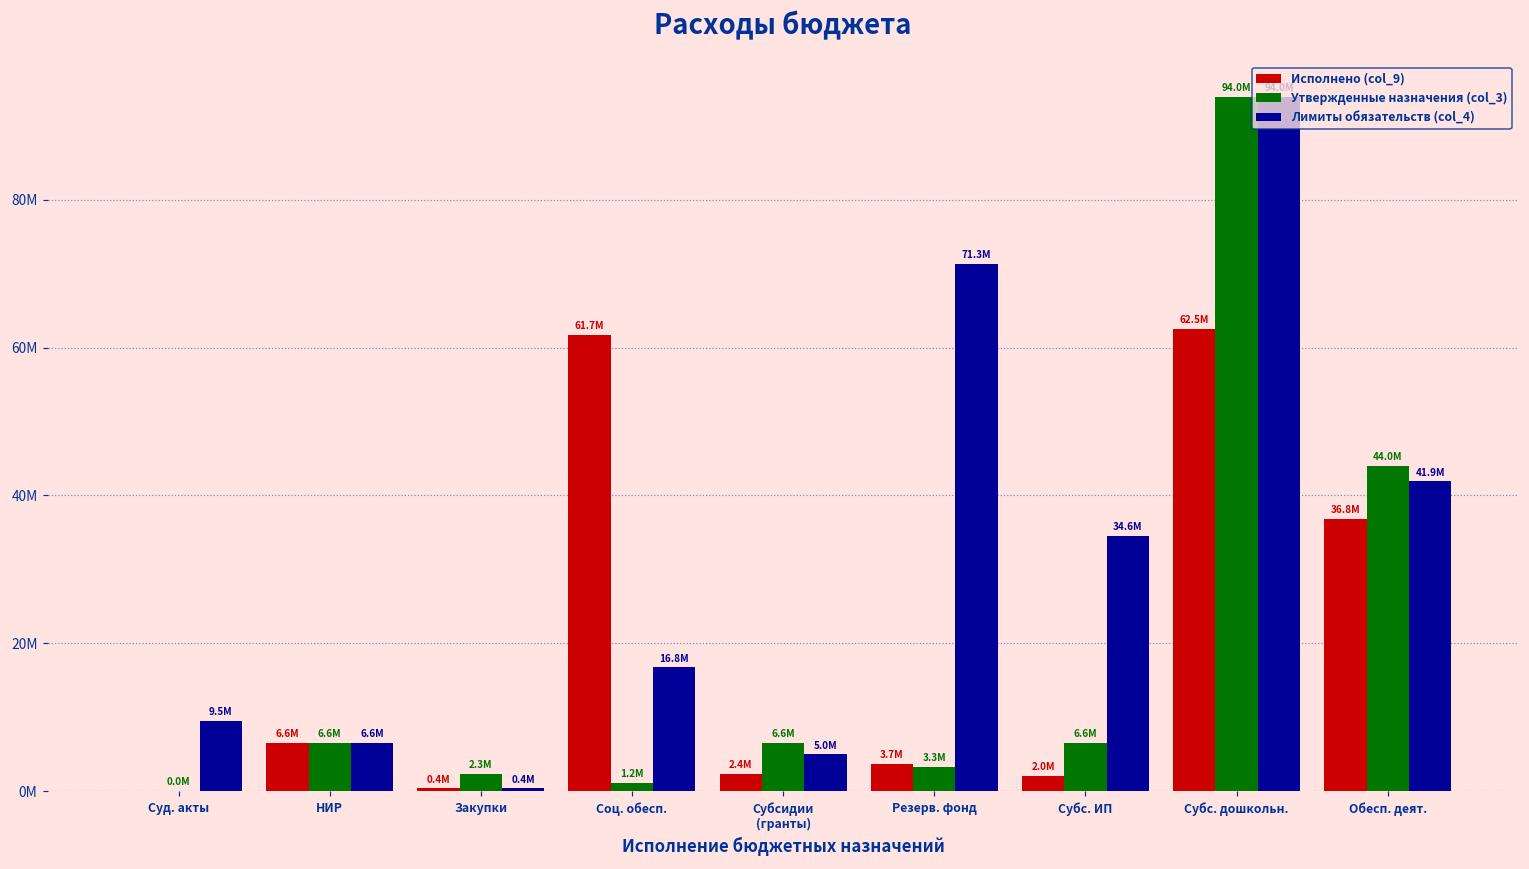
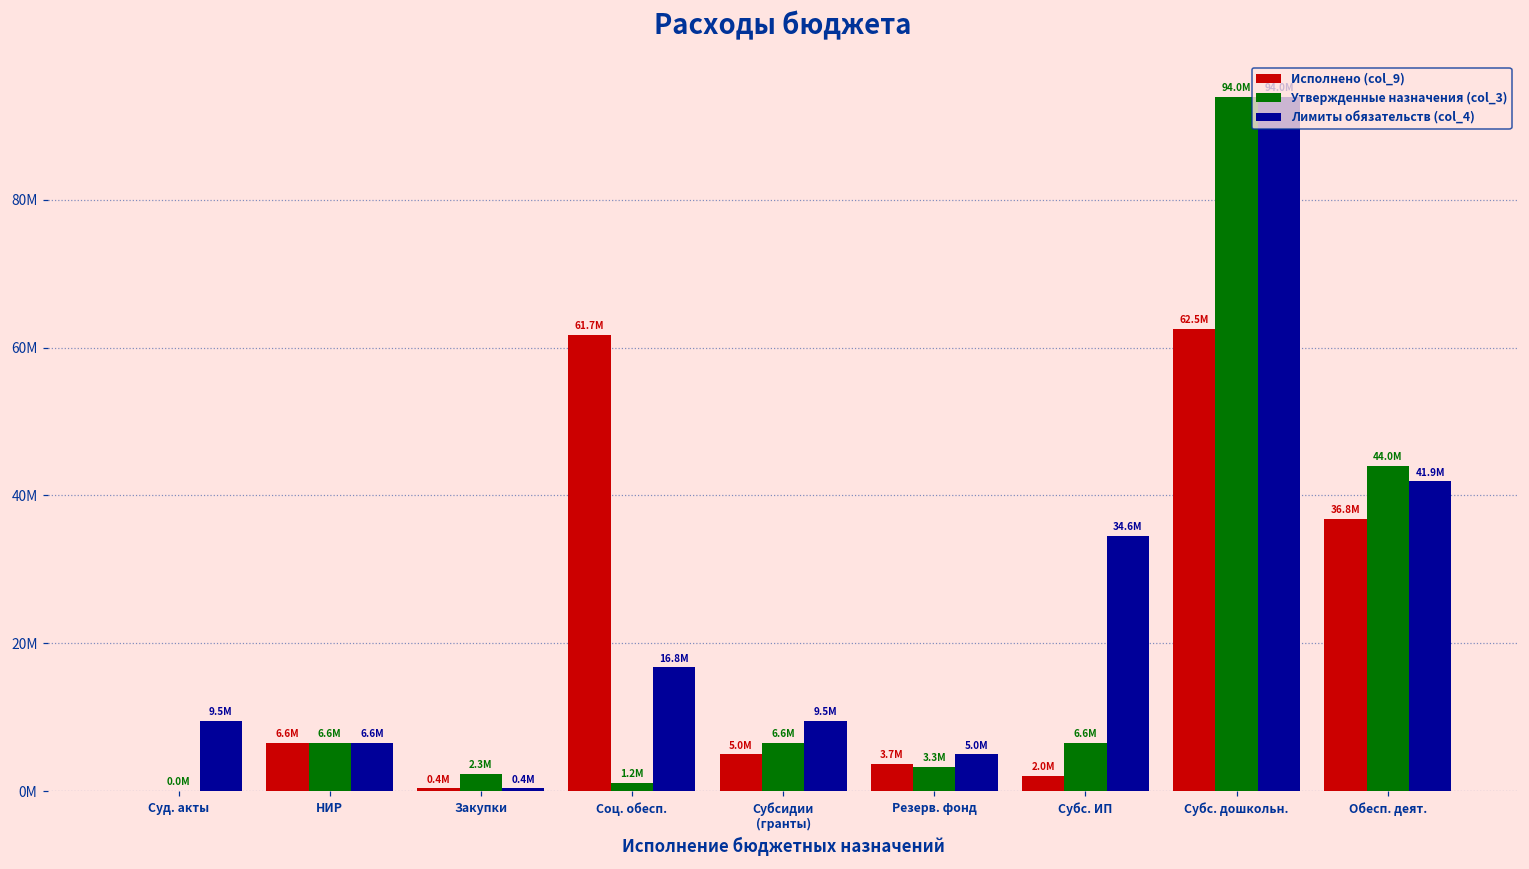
Исполнено (col_9), Субсидии (гранты): 2.4M -> 5.0M
Лимиты обязательств (col_4), Субсидии (гранты): 5.0M -> 9.5M
Лимиты обязательств (col_4), Резерв. фонд: 71.3M -> 5.0M
